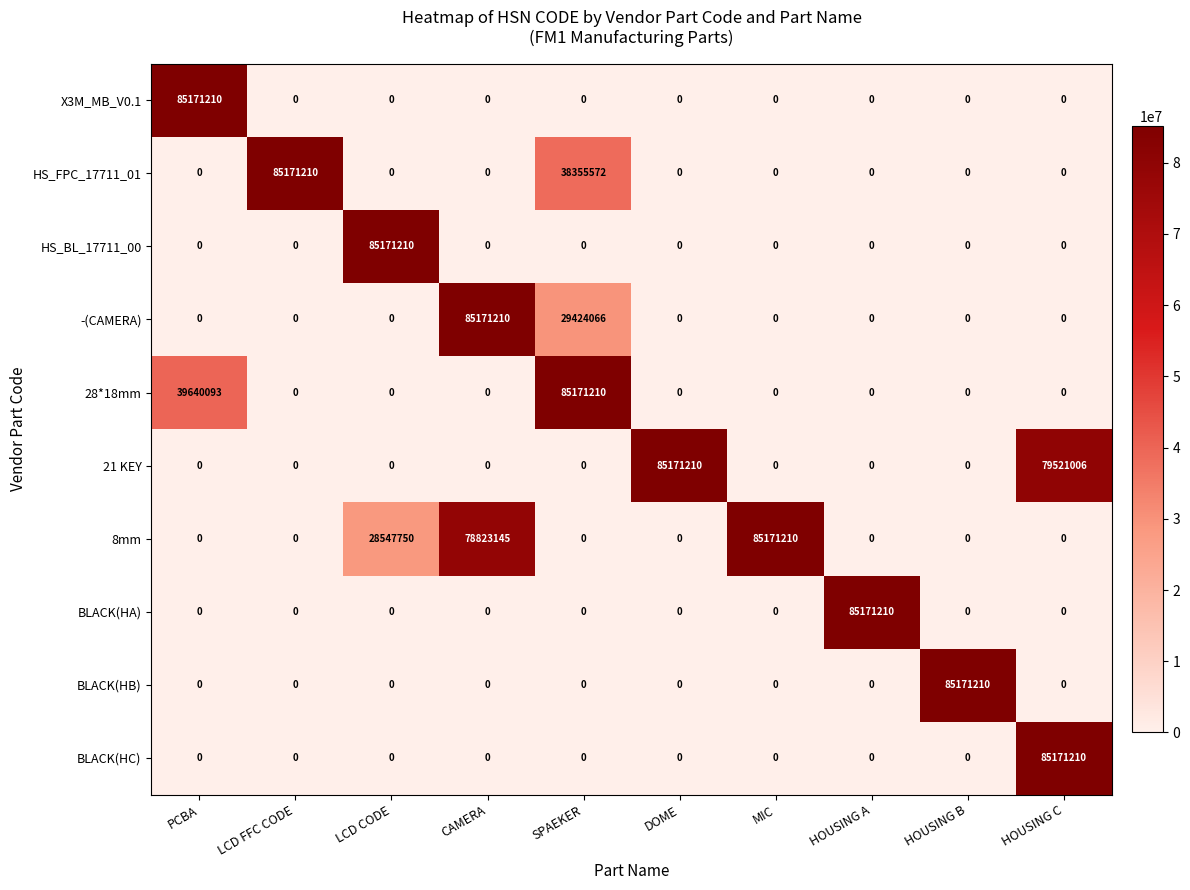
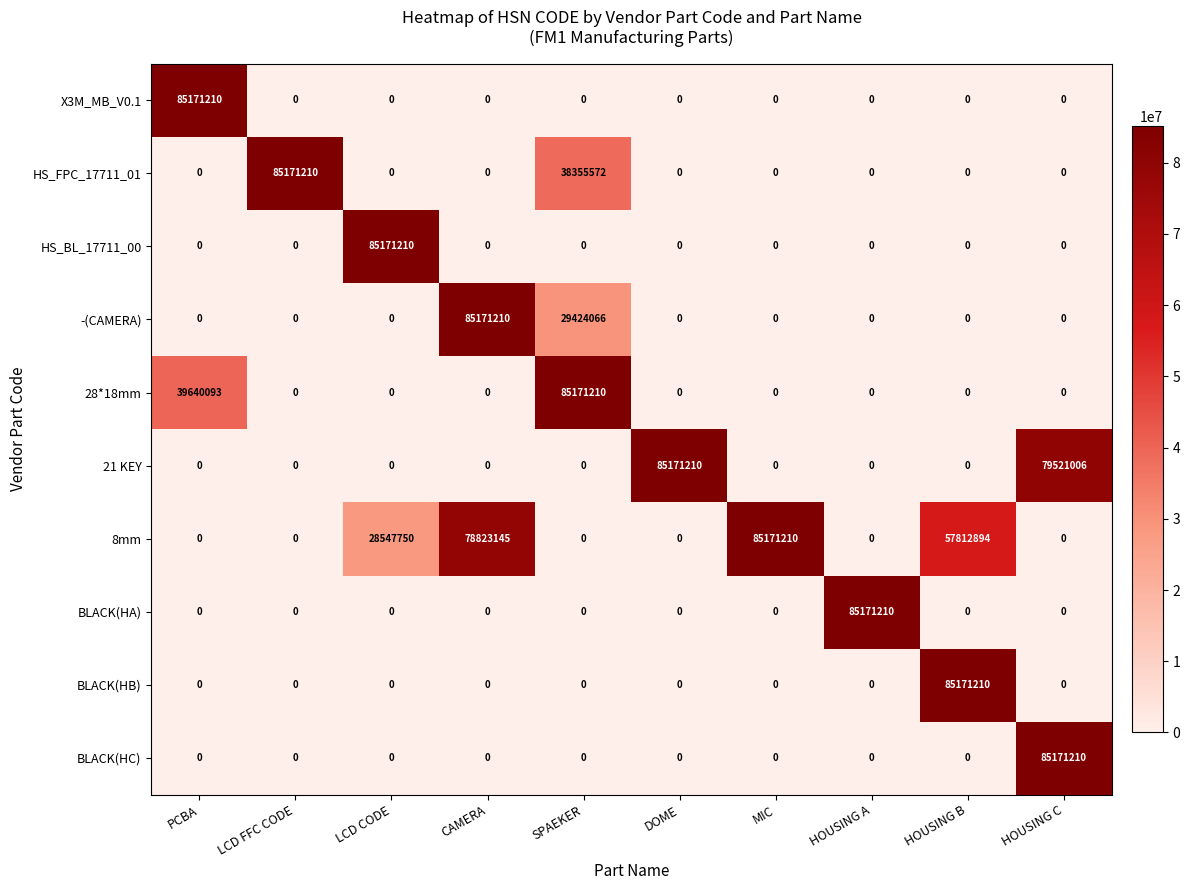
8mm, HOUSING B: 0 -> 57812894
